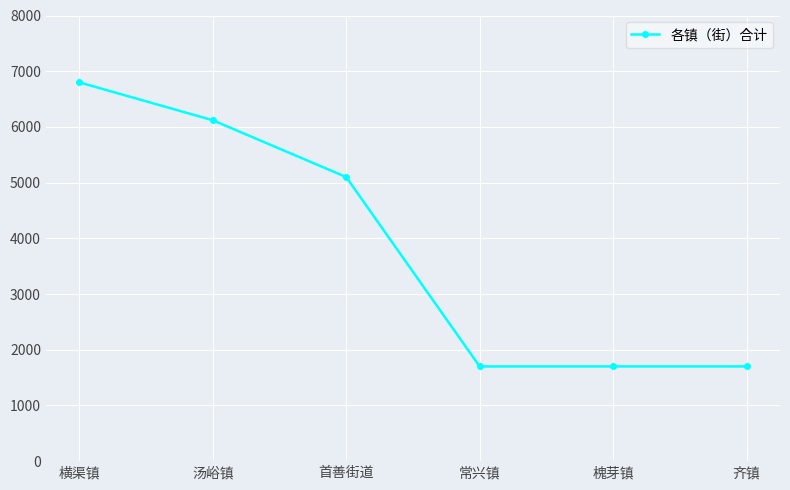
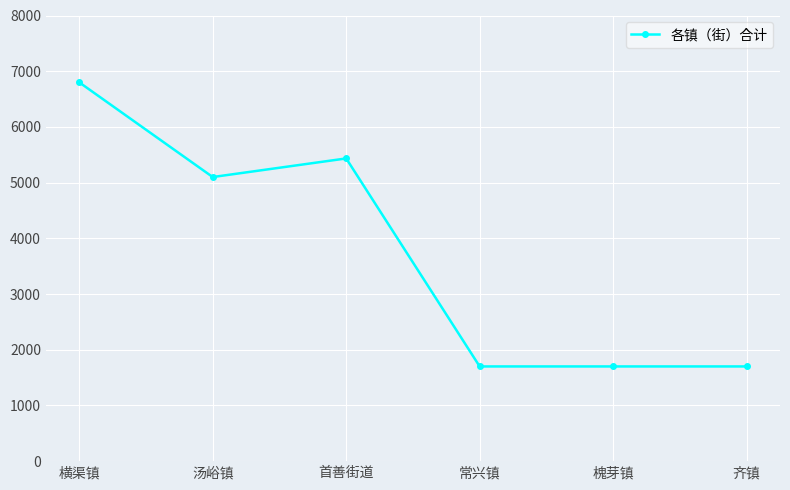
汤峪镇: 6100 -> 5100
首善街道: 5100 -> 5400
